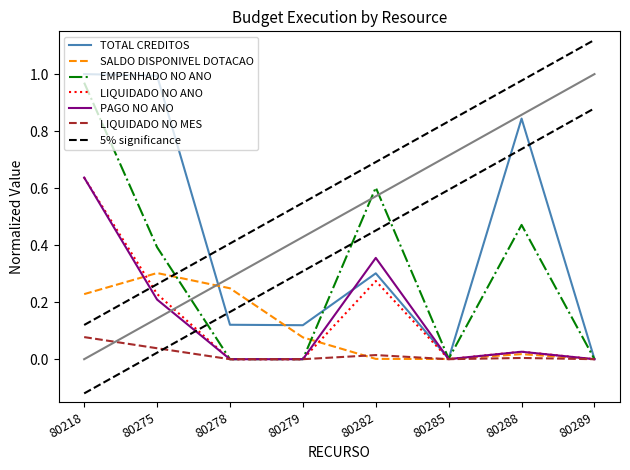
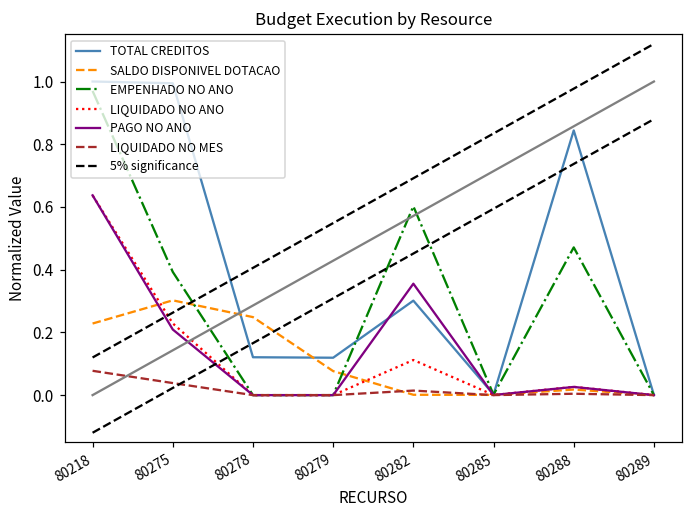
LIQUIDADO NO ANO, 80282: 0.27 -> 0.11
